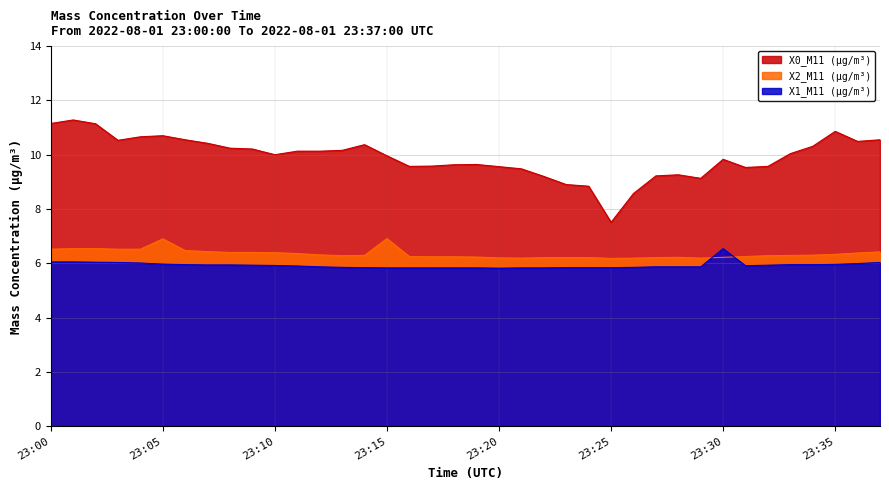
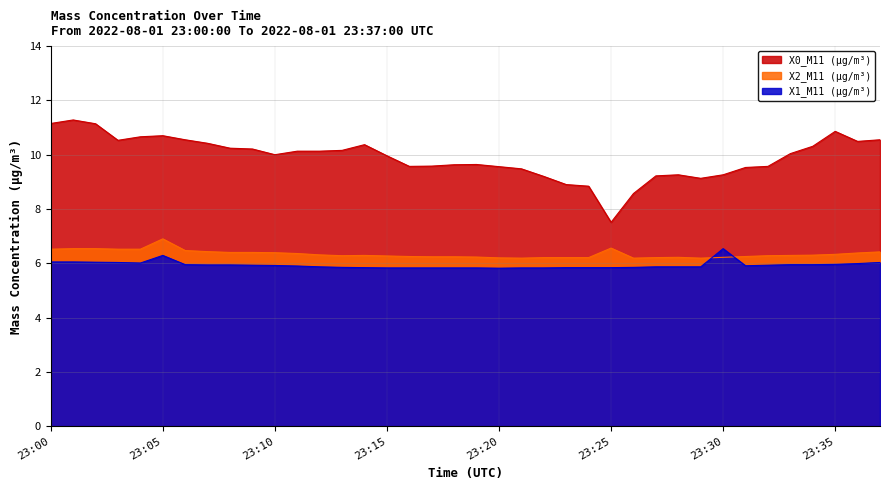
X1_M11 (μg/m³), 23:05: 6.0 -> 6.3
X2_M11 (μg/m³), 23:15: 6.9 -> 6.3
X2_M11 (μg/m³), 23:25: 6.2 -> 6.6
X0_M11 (μg/m³), 23:30: 9.8 -> 9.3
